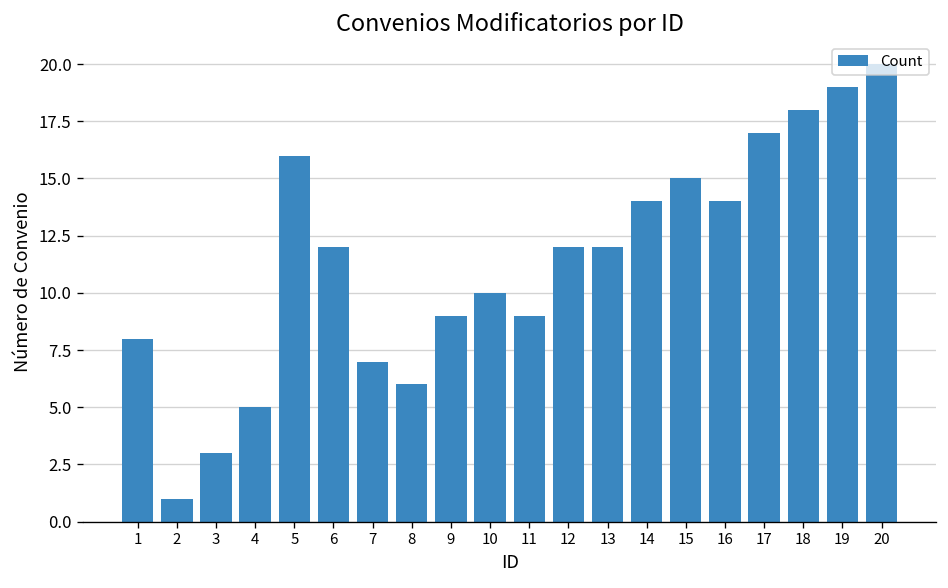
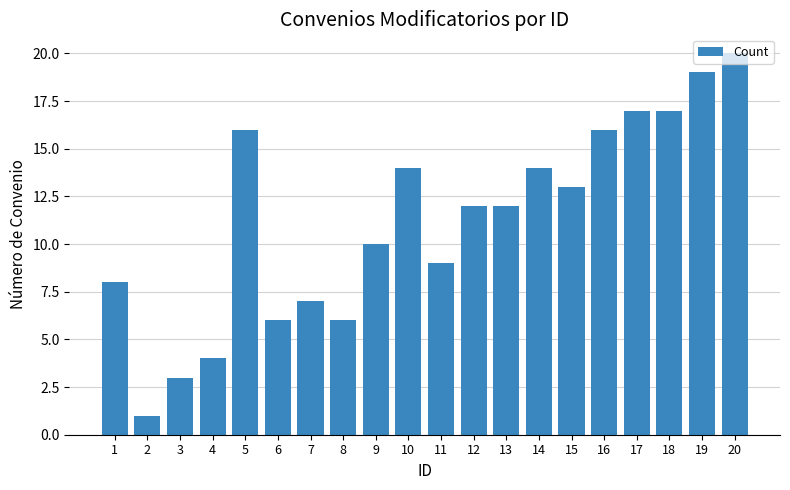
4: 5 -> 4
6: 12 -> 6
9: 9 -> 10
10: 10 -> 14
15: 15 -> 13
16: 14 -> 16
18: 18 -> 17
